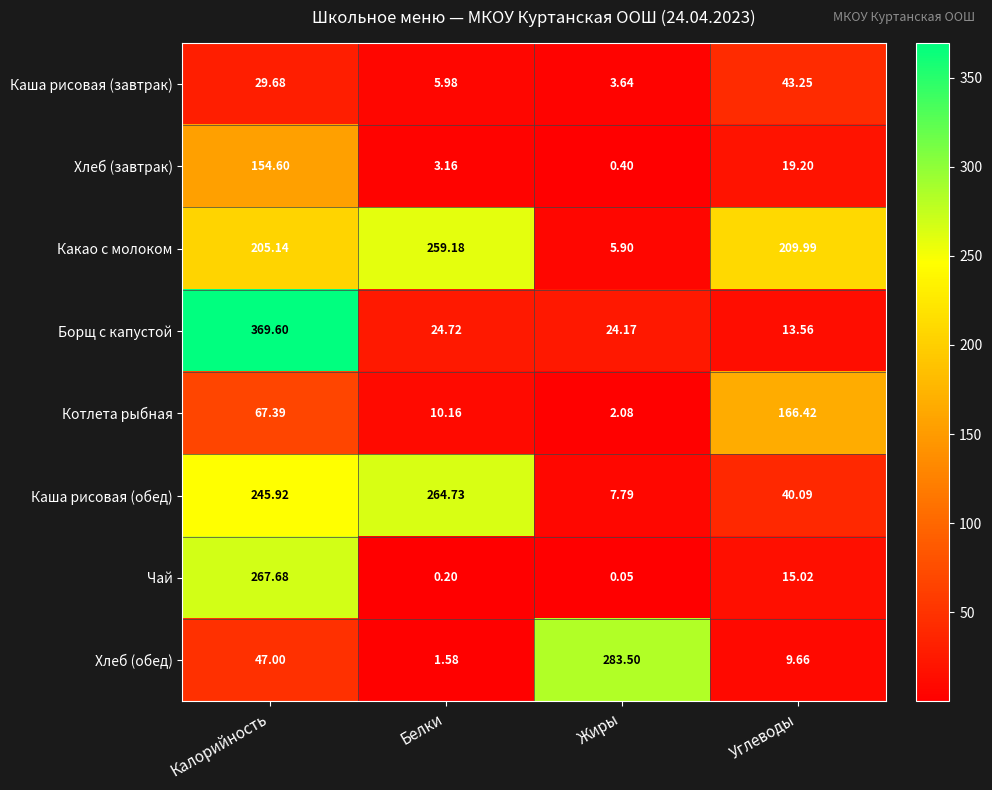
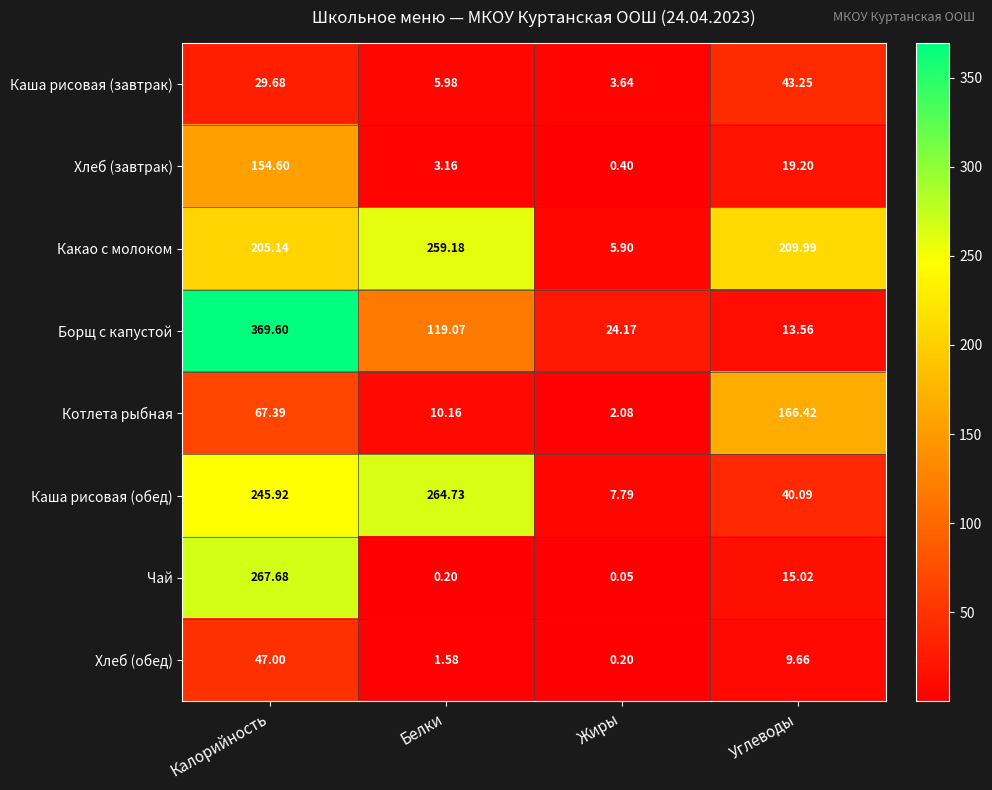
Борщ с капустой, Белки: 24.72 -> 119.07
Хлеб (обед), Жиры: 283.50 -> 0.20
